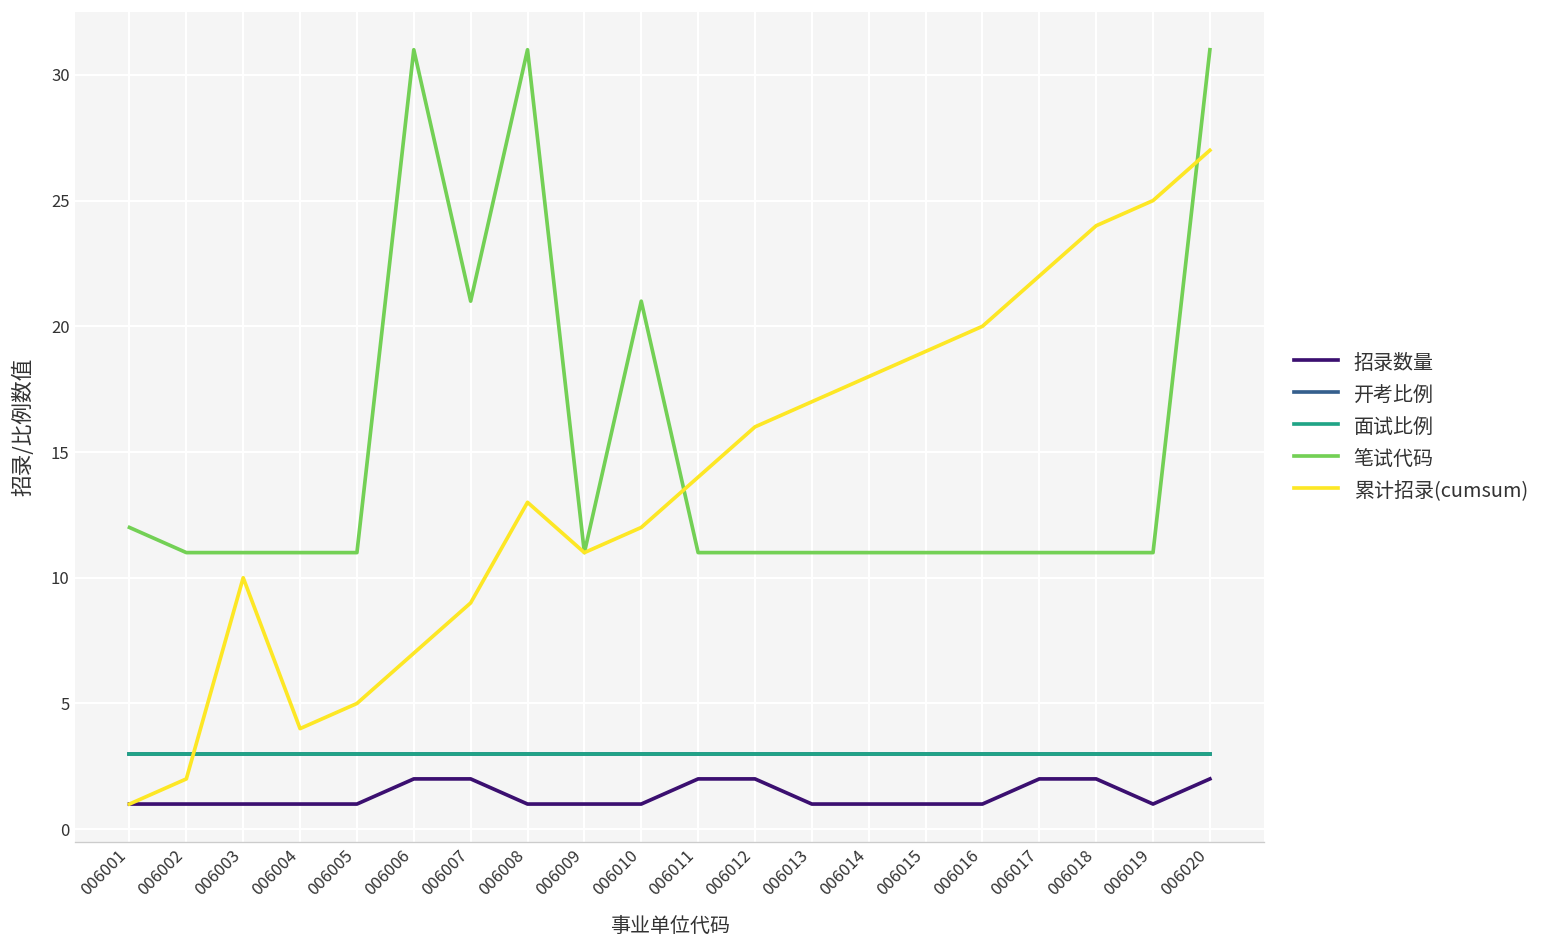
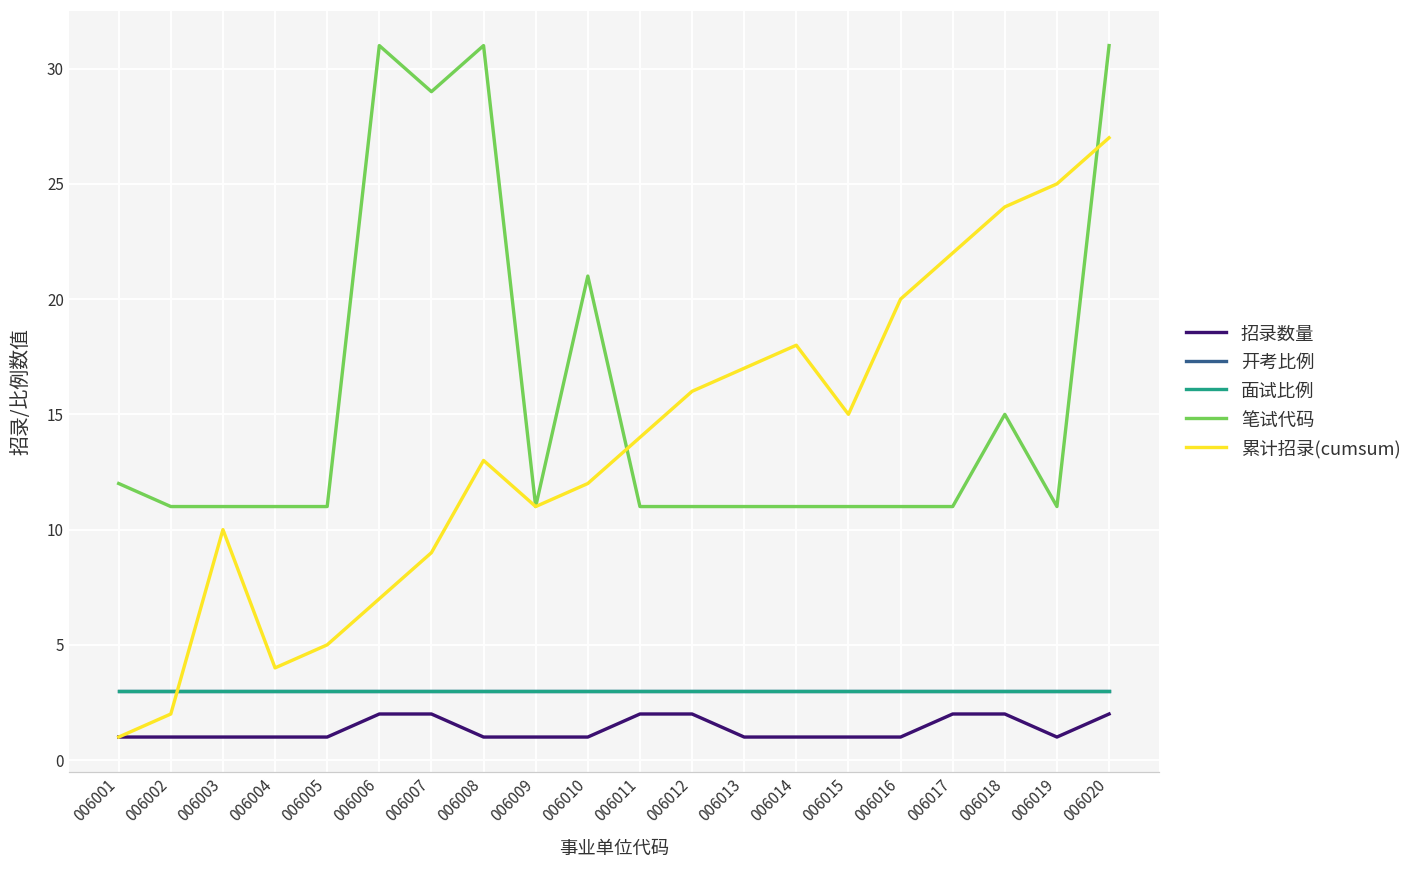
笔试代码, 006007: 21 -> 29
累计招录(cumsum), 006015: 19 -> 15
笔试代码, 006018: 11 -> 15
